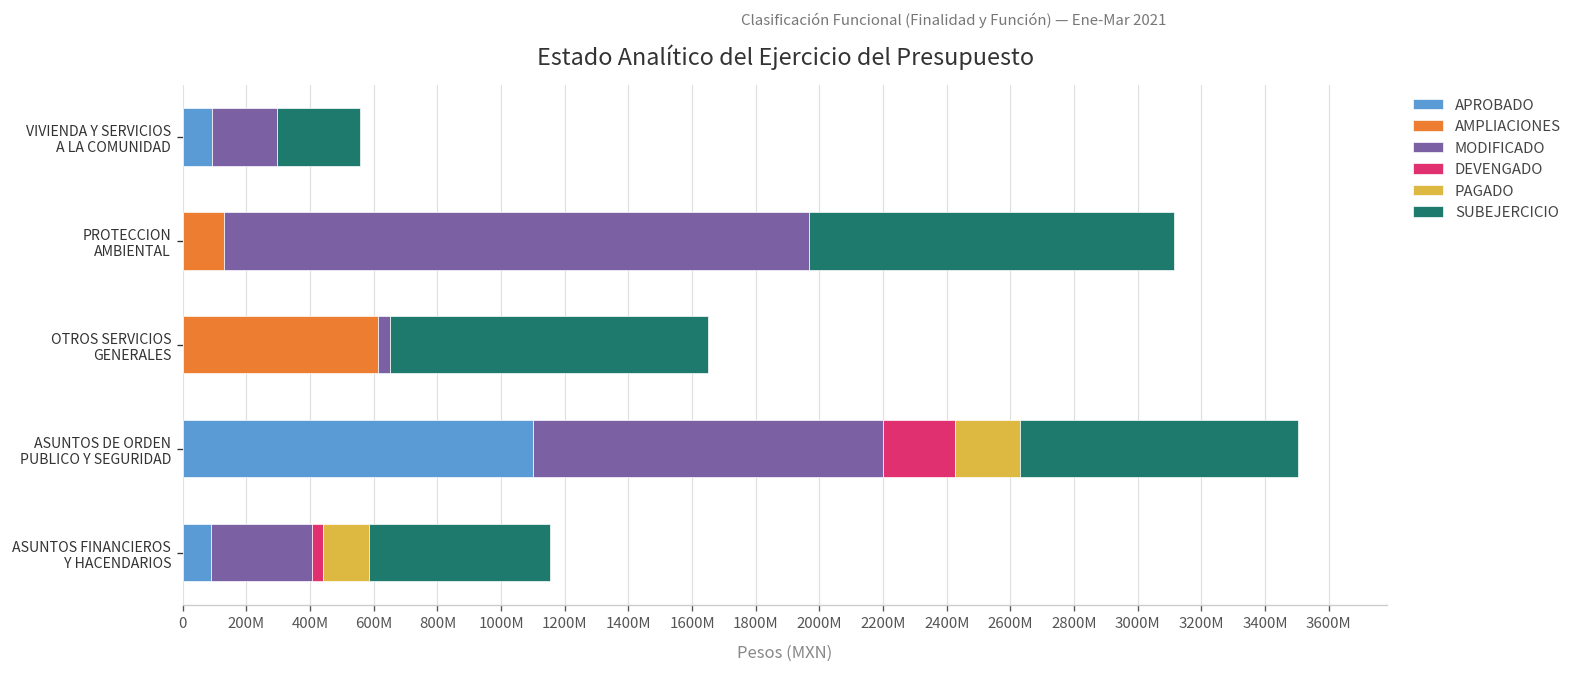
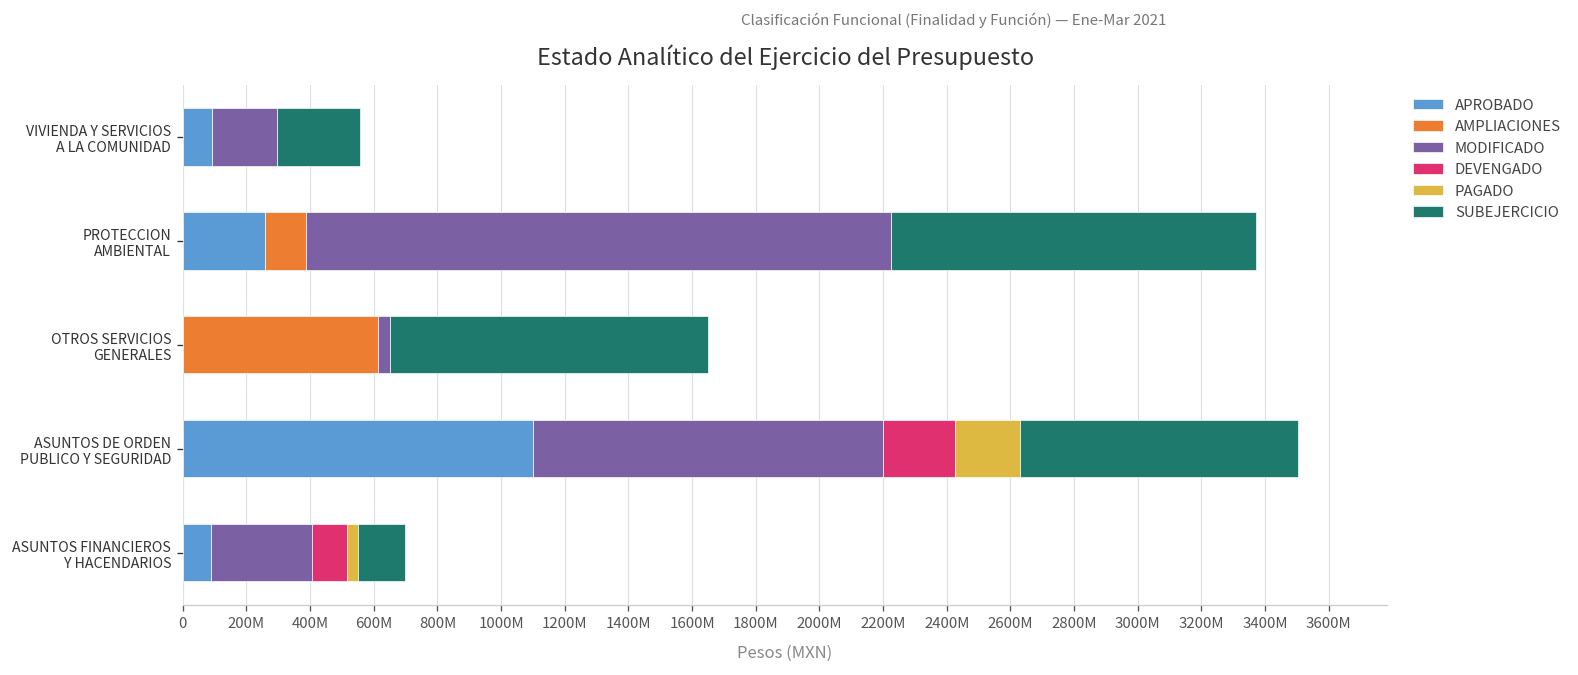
APROBADO, PROTECCION AMBIENTAL: 0 -> 260000000
DEVENGADO, ASUNTOS FINANCIEROS Y HACENDARIOS: 40000000 -> 110000000
PAGADO, ASUNTOS FINANCIEROS Y HACENDARIOS: 140000000 -> 40000000
SUBEJERCICIO, ASUNTOS FINANCIEROS Y HACENDARIOS: 570000000 -> 150000000
